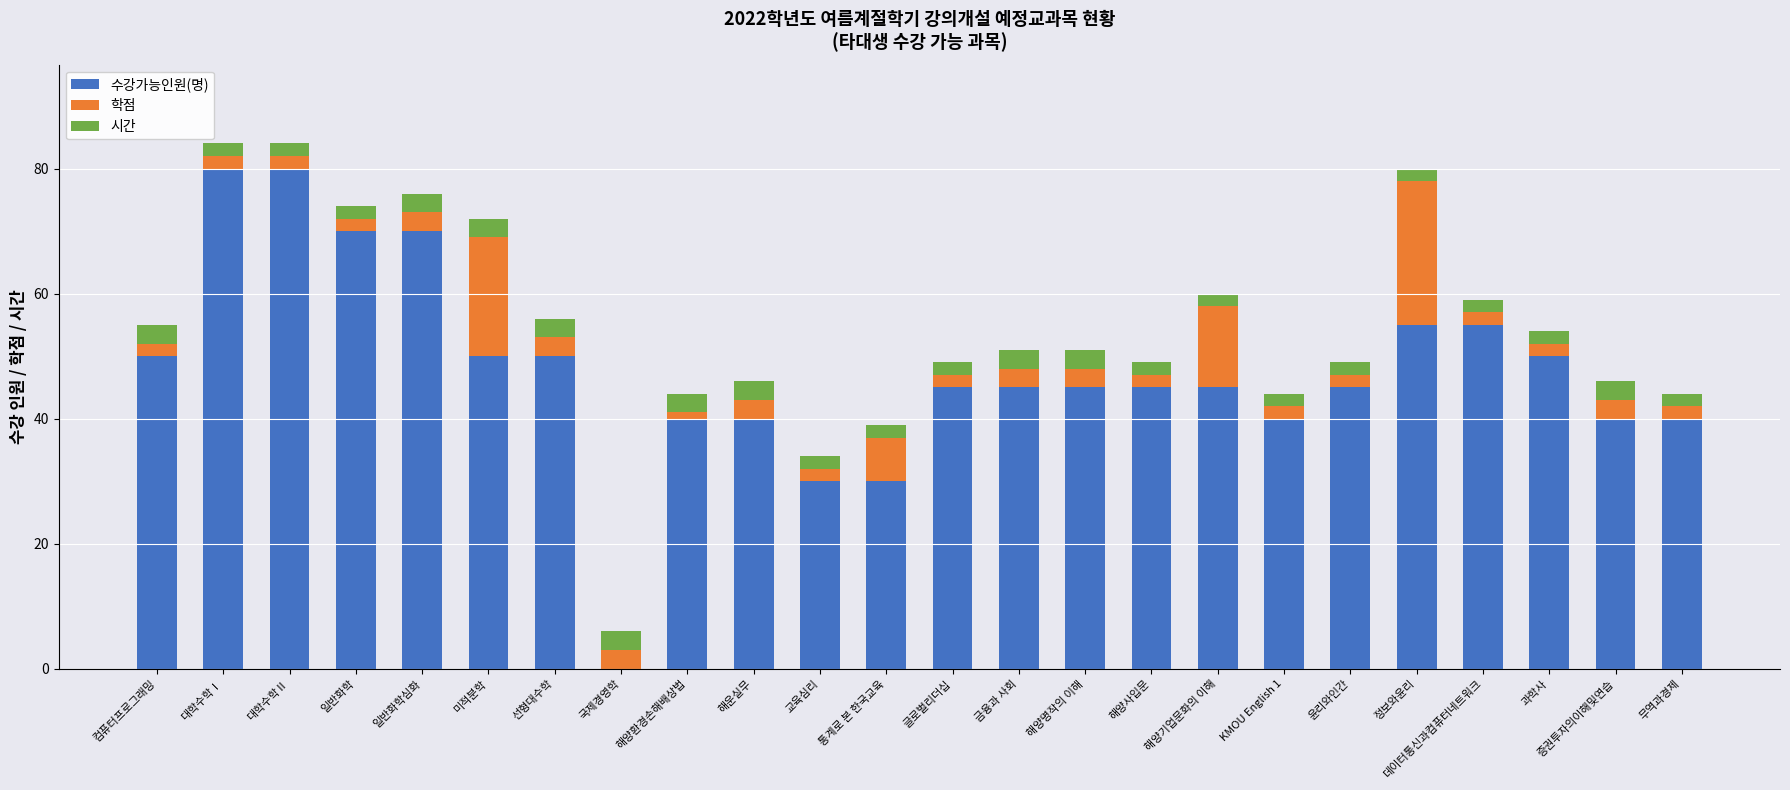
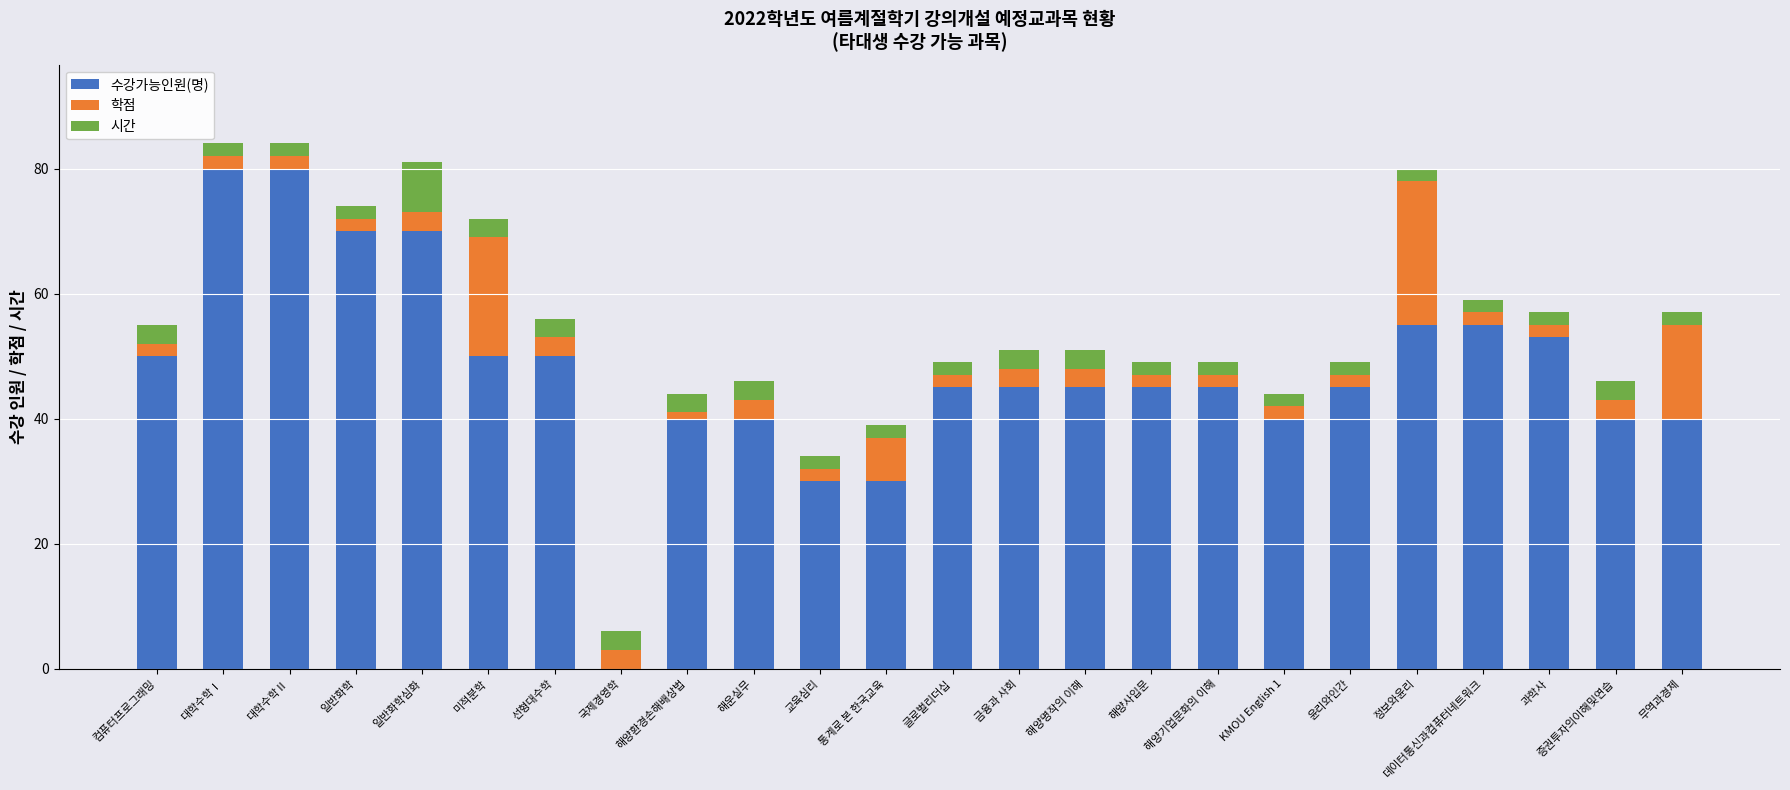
시간, 일반화학심화: 3 -> 8
학점, 해양기업문화의 이해: 13 -> 2
수강가능인원(명), 과학사: 50 -> 53
학점, 무역과경제: 2 -> 15
